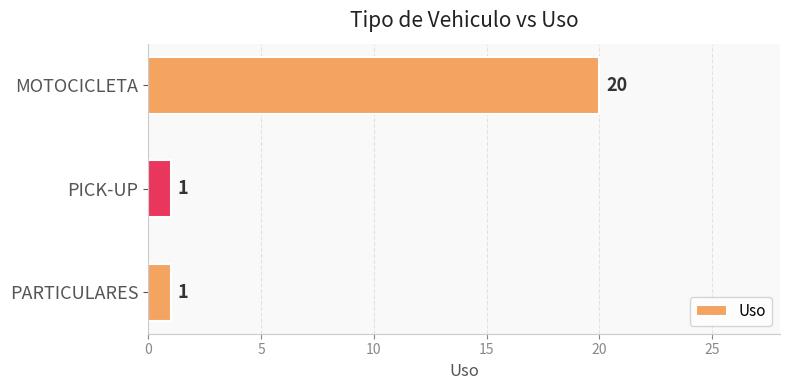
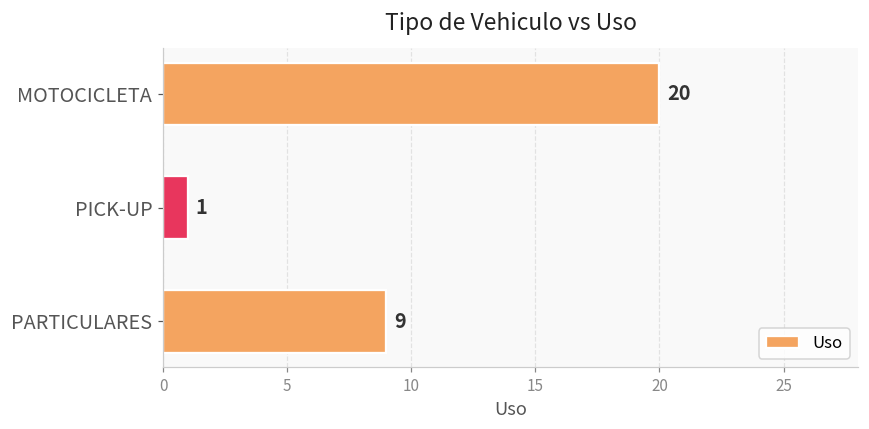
PARTICULARES: 1 -> 9
